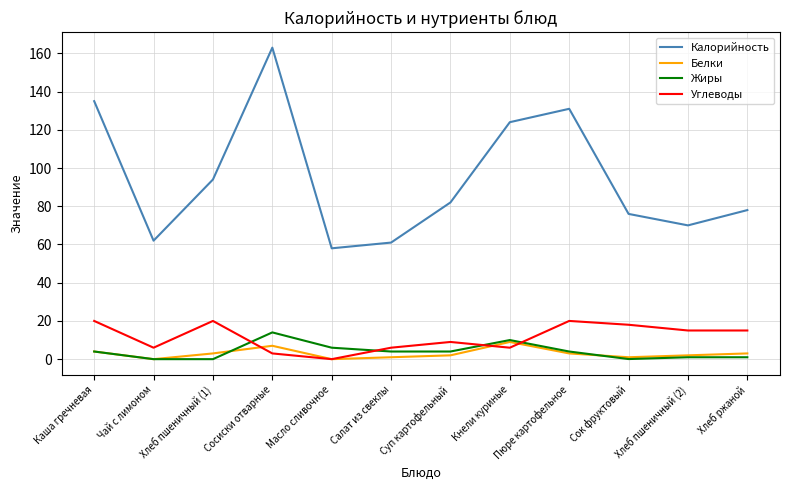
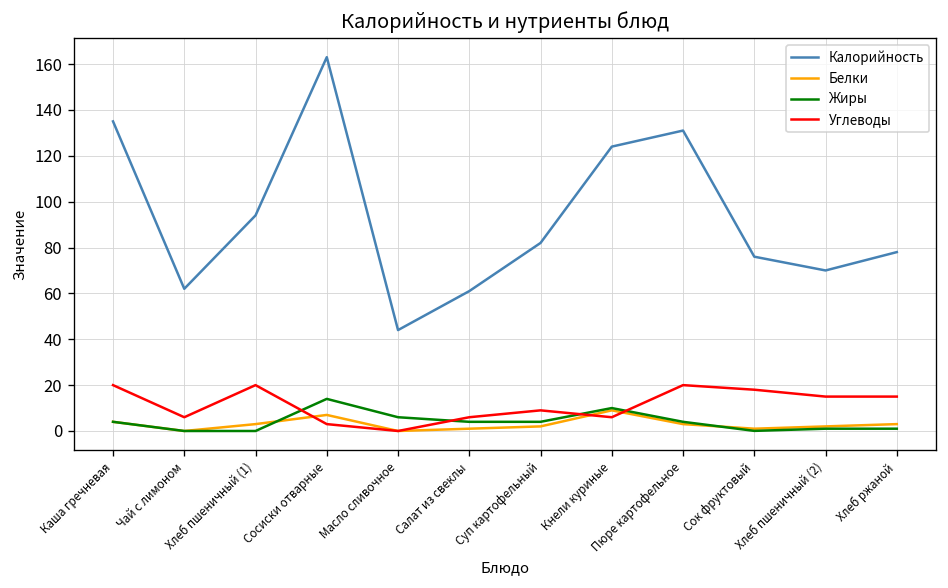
Калорийность, Масло сливочное: 58 -> 44
